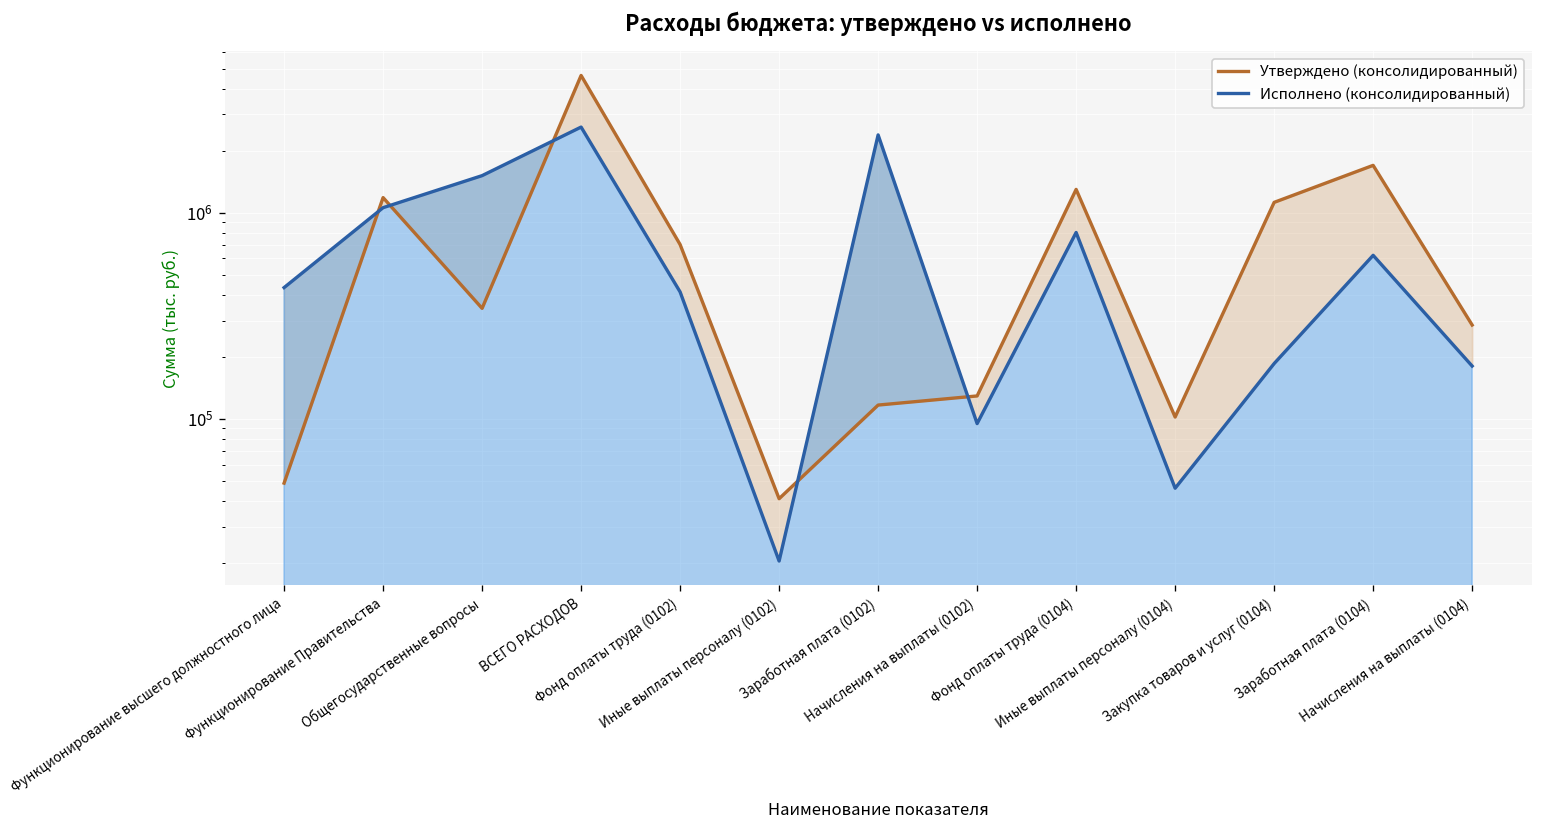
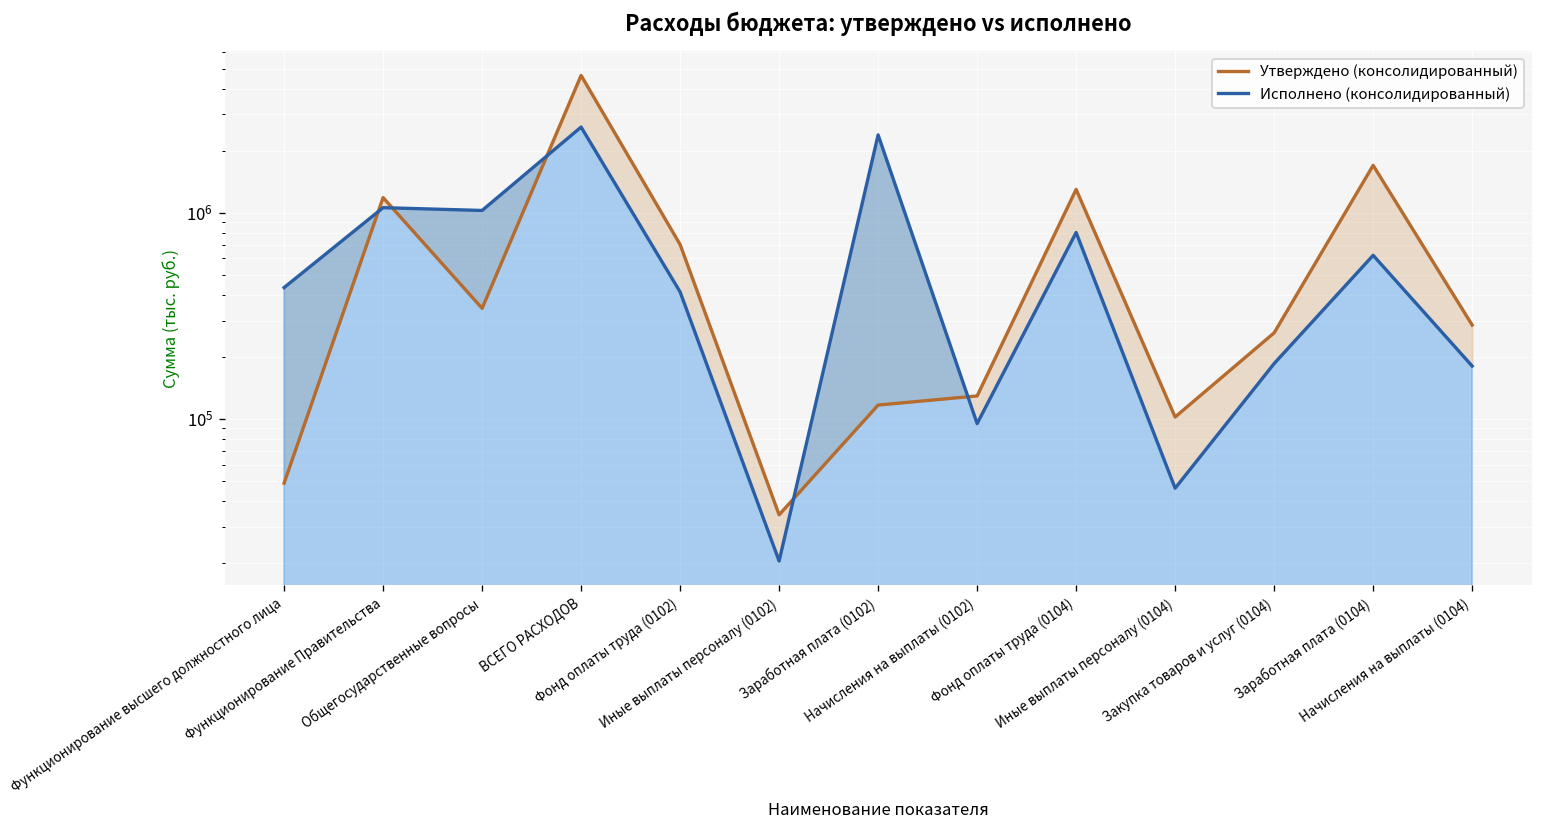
Исполнено (консолидированный), Общегосударственные вопросы: 1500000 -> 1000000
Утверждено (консолидированный), Иные выплаты персоналу (0102): 41000 -> 34000
Утверждено (консолидированный), Закупка товаров и услуг (0104): 1100000 -> 260000
